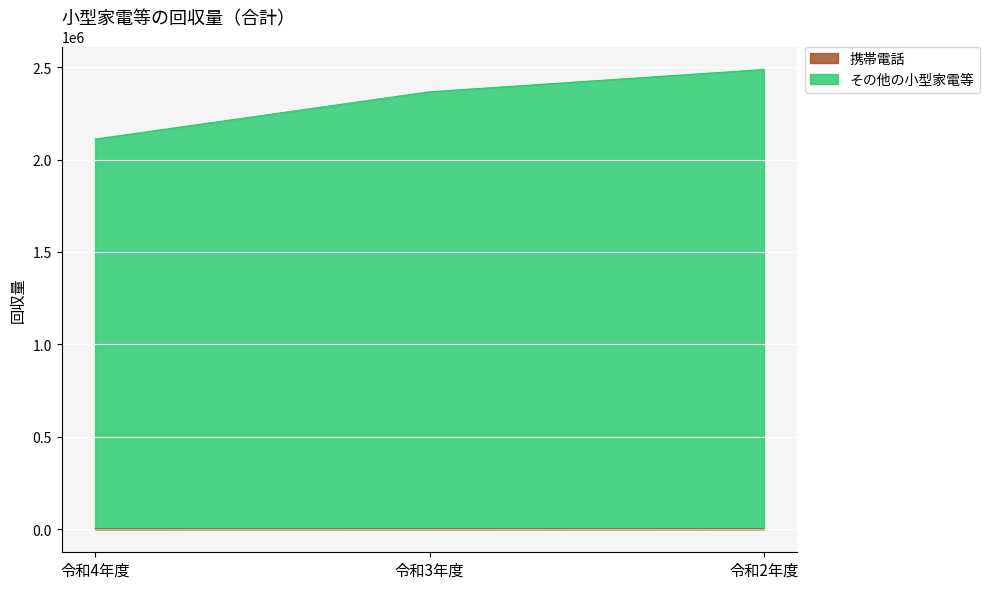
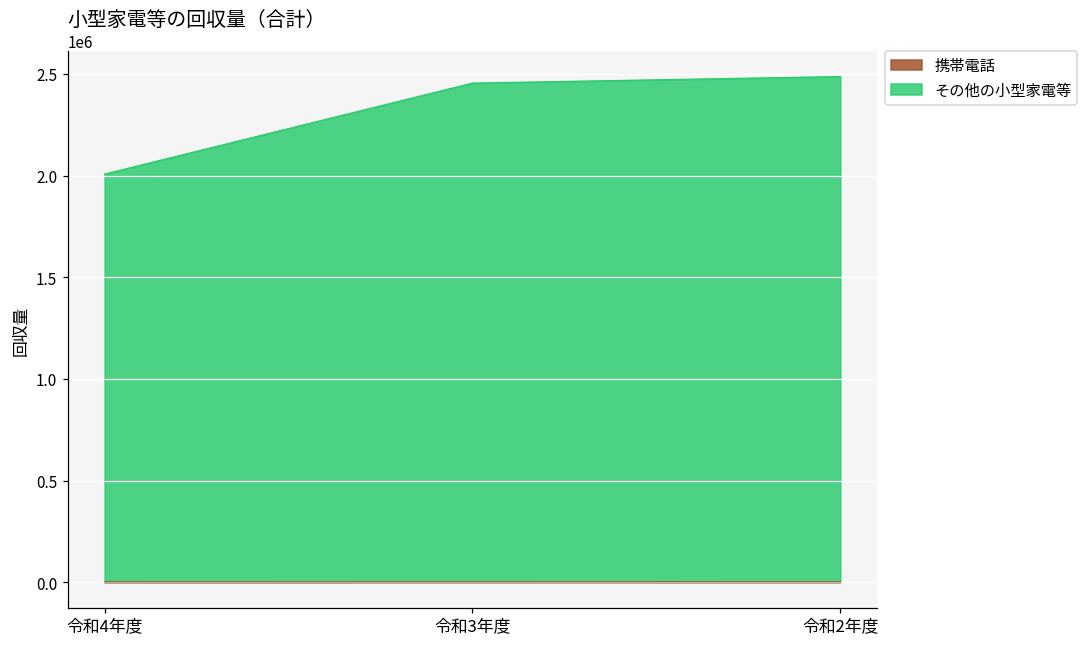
その他の小型家電等, 令和4年度: 2110000 -> 2010000
その他の小型家電等, 令和3年度: 2360000 -> 2450000
